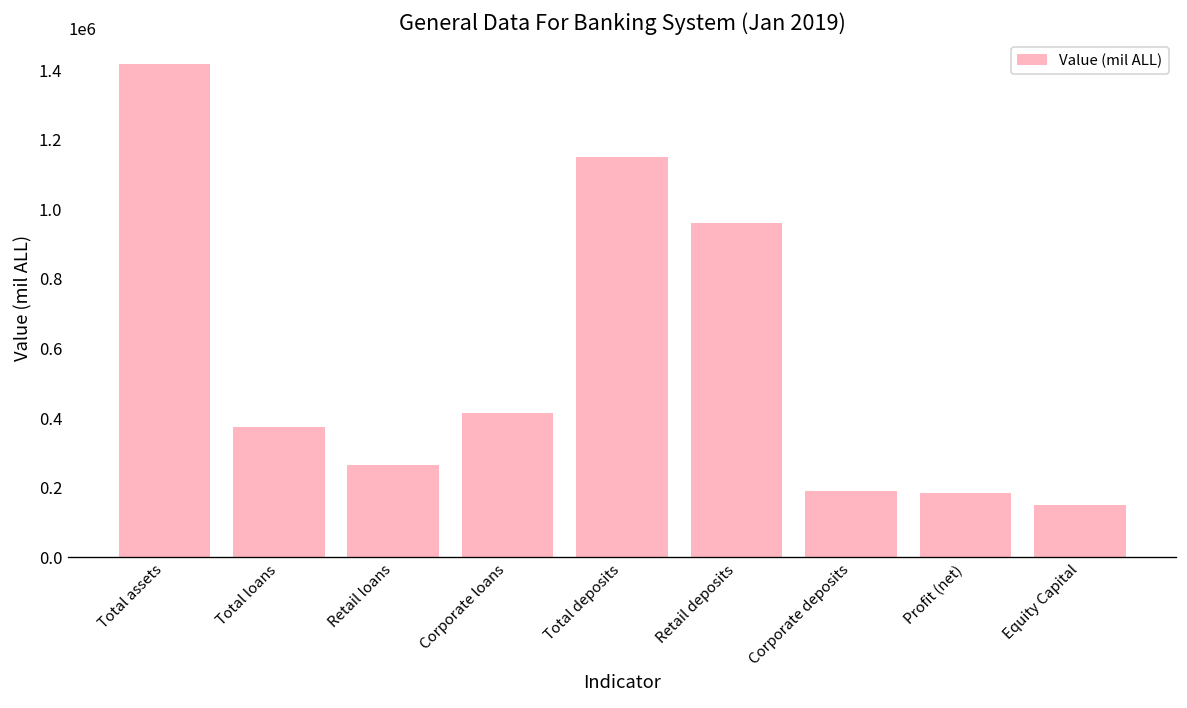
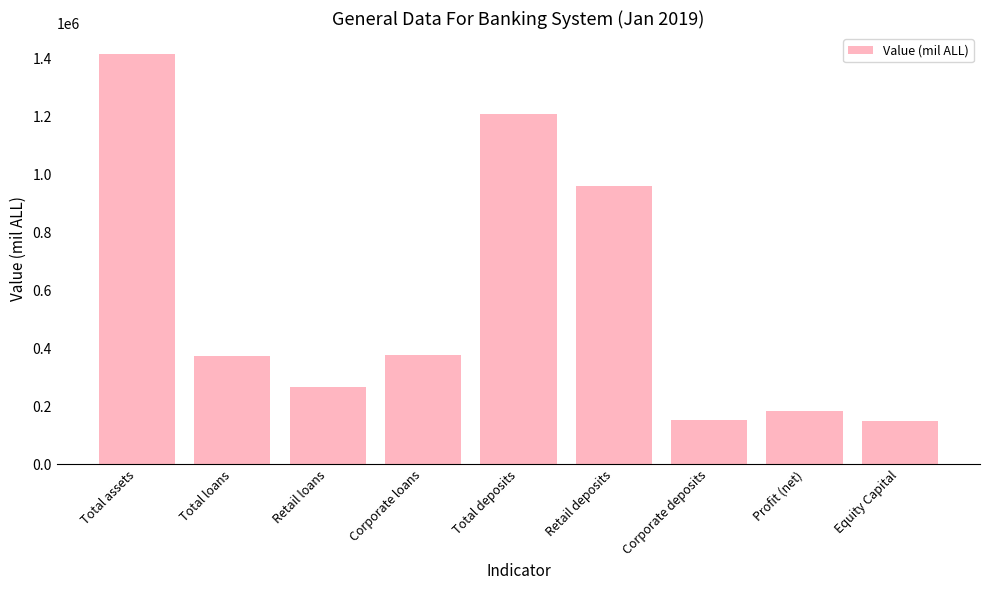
Corporate loans: 410000 -> 380000
Total deposits: 1150000 -> 1210000
Corporate deposits: 190000 -> 150000
